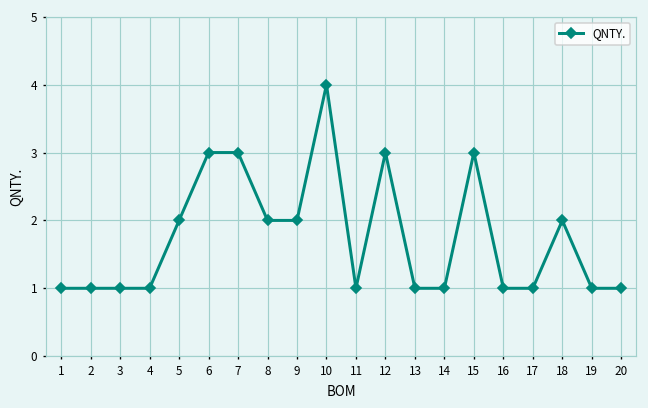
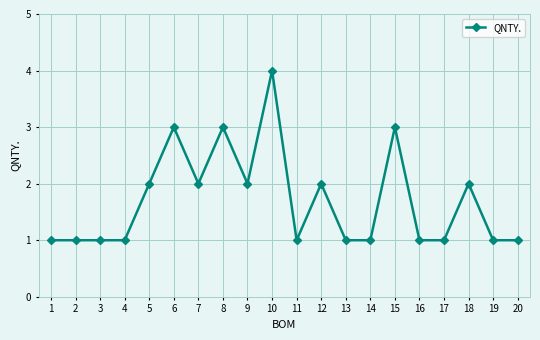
7: 3 -> 2
8: 2 -> 3
12: 3 -> 2
